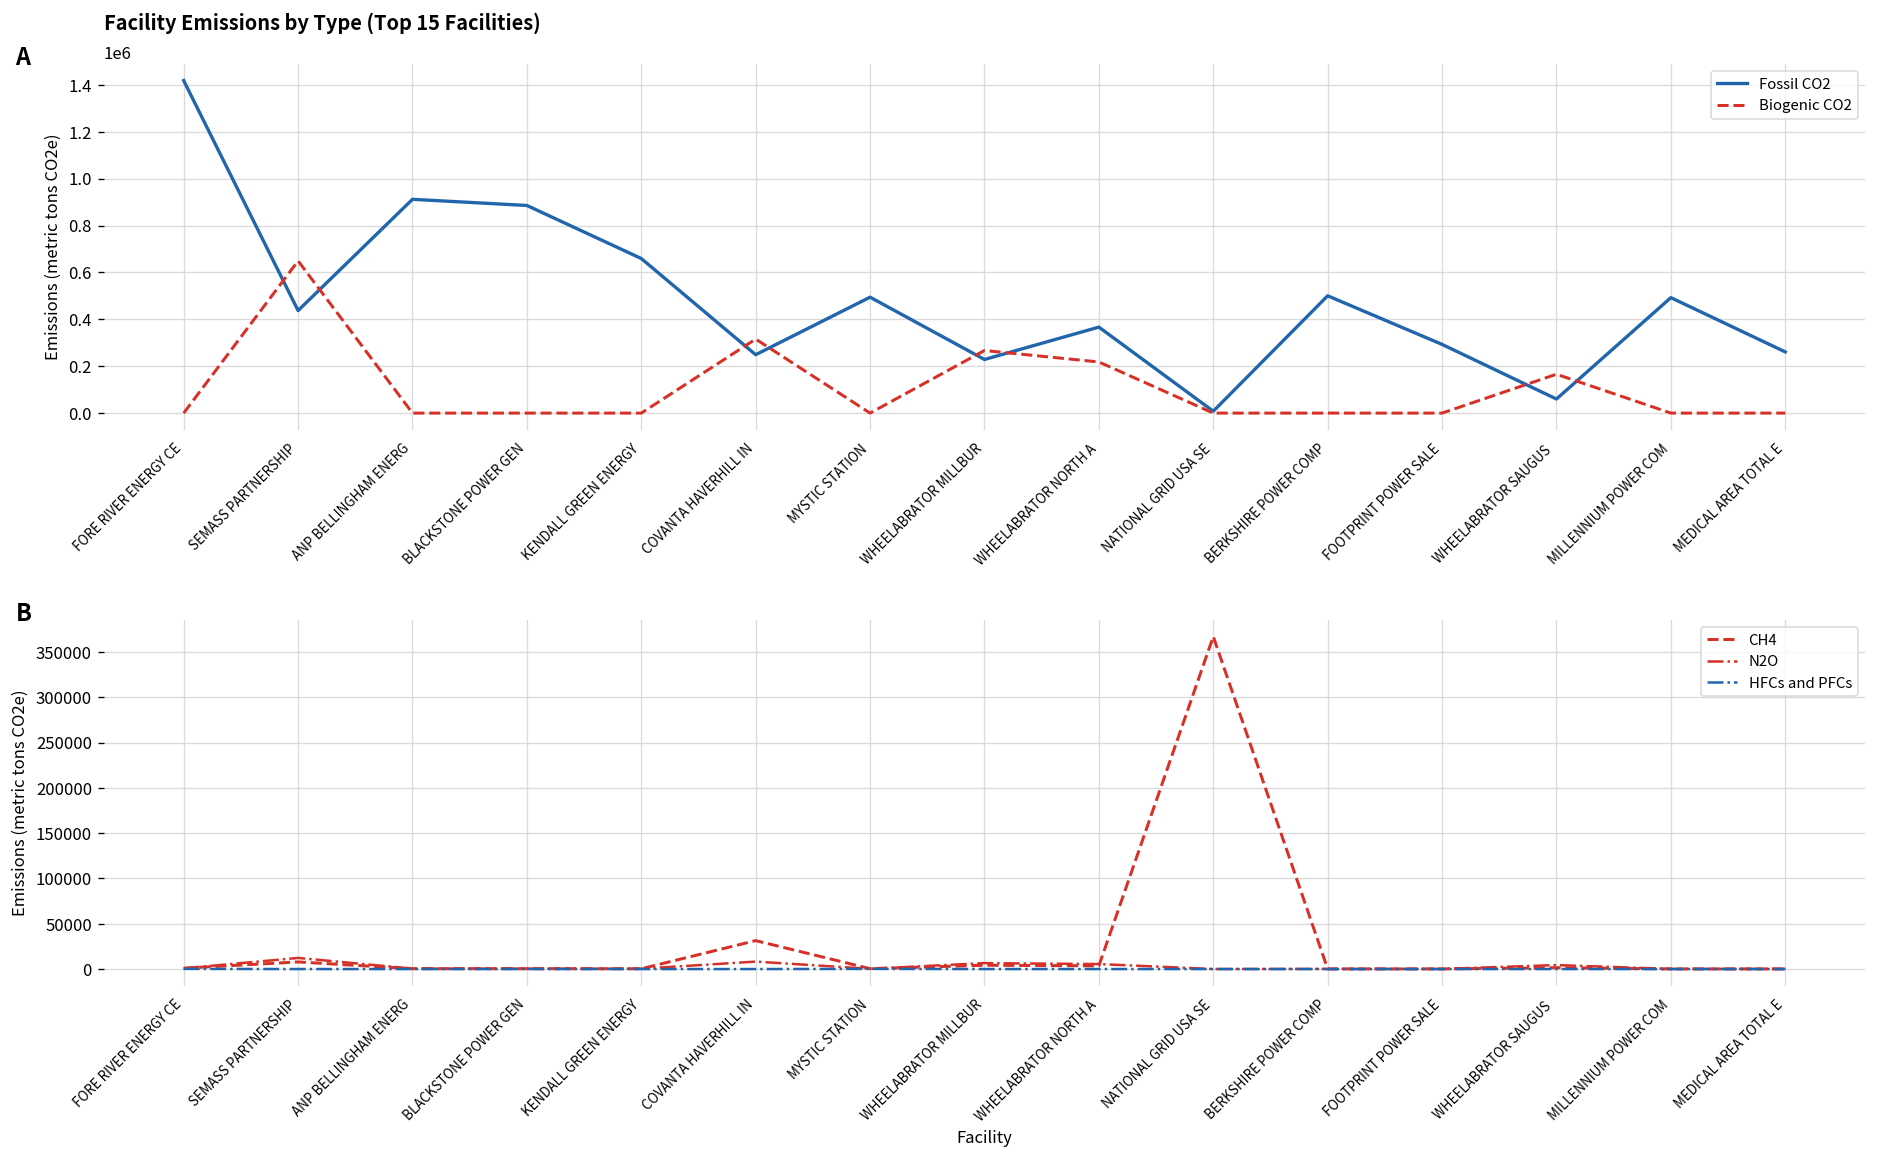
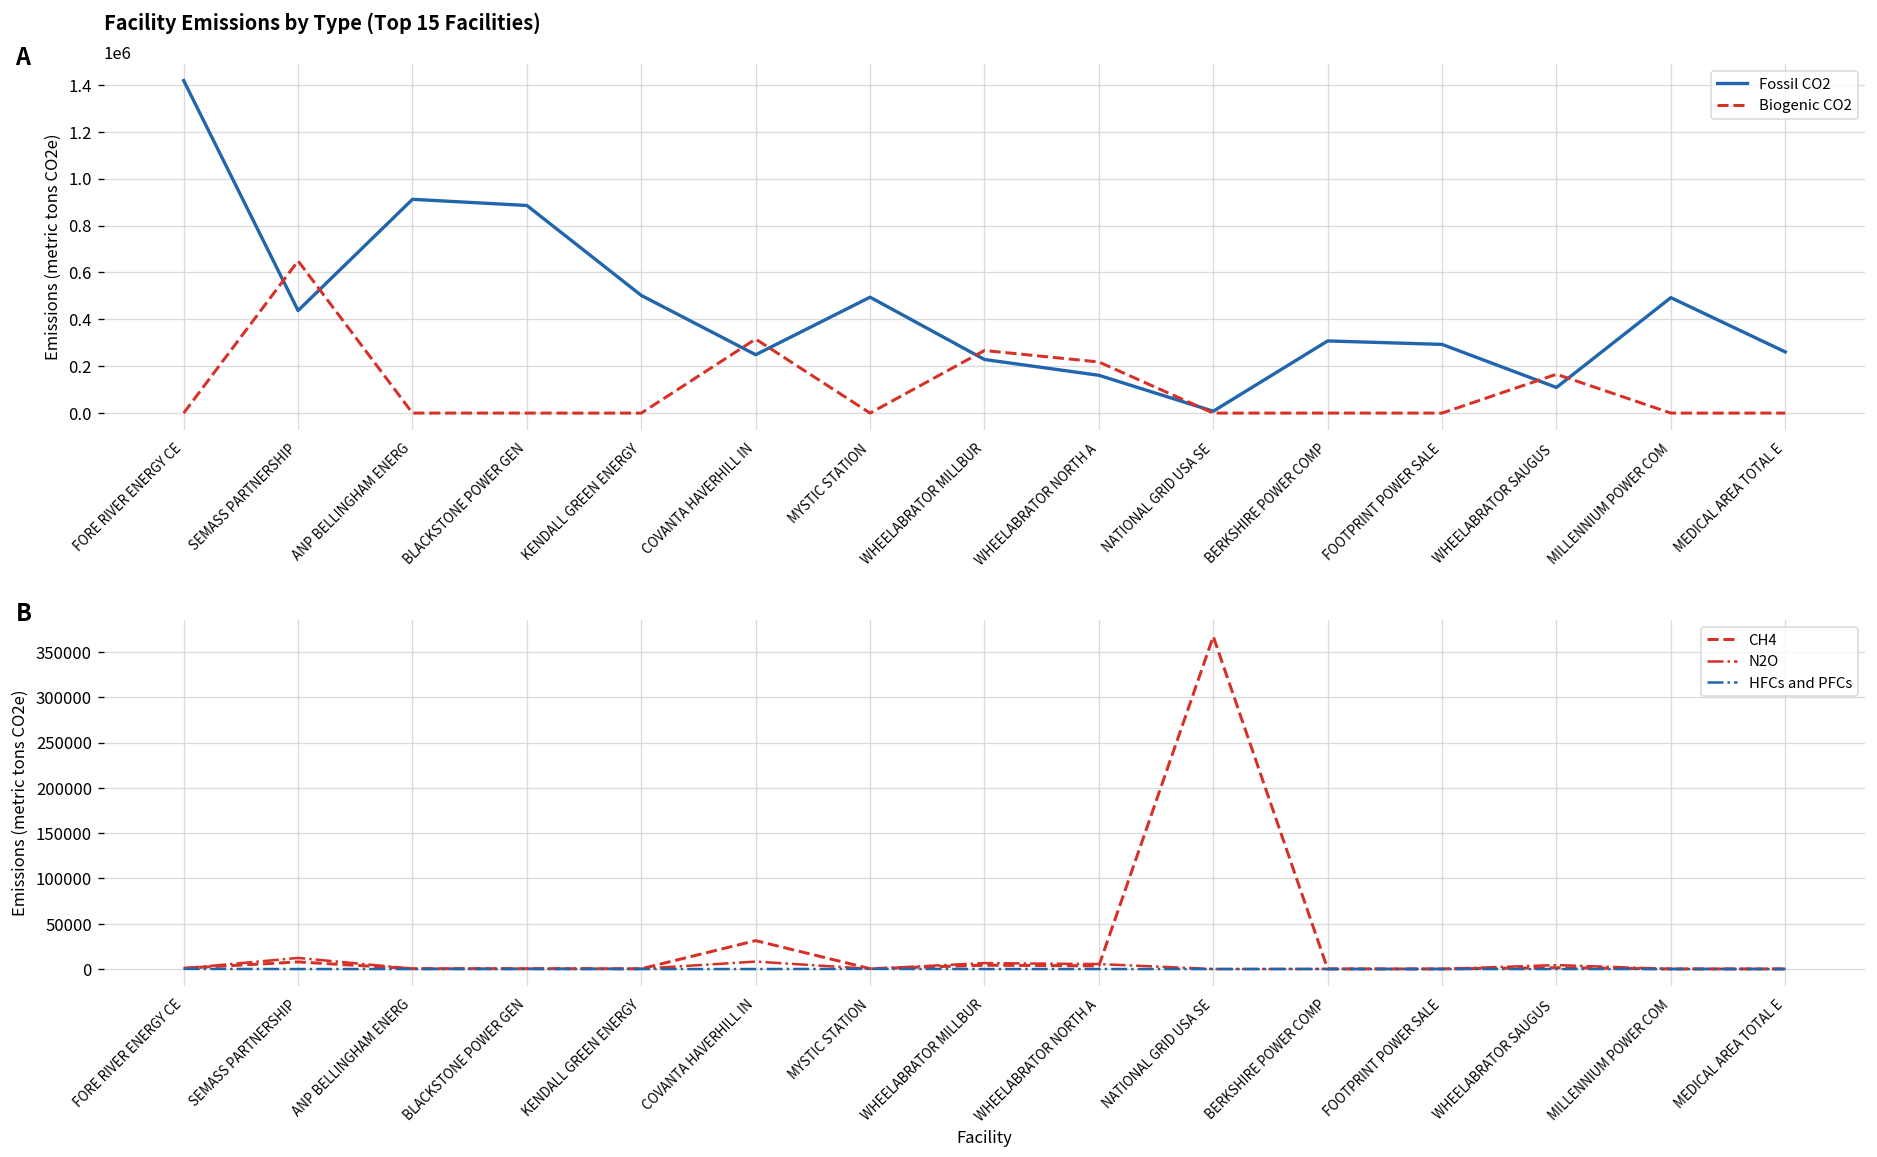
Facility Emissions by Type (Top 15 Facilities), Fossil CO2, KENDALL GREEN ENERGY: 660000 -> 500000
Facility Emissions by Type (Top 15 Facilities), Fossil CO2, WHEELABRATOR NORTH A: 370000 -> 160000
Facility Emissions by Type (Top 15 Facilities), Fossil CO2, BERKSHIRE POWER COMP: 500000 -> 310000
Facility Emissions by Type (Top 15 Facilities), Fossil CO2, WHEELABRATOR SAUGUS: 60000 -> 110000
